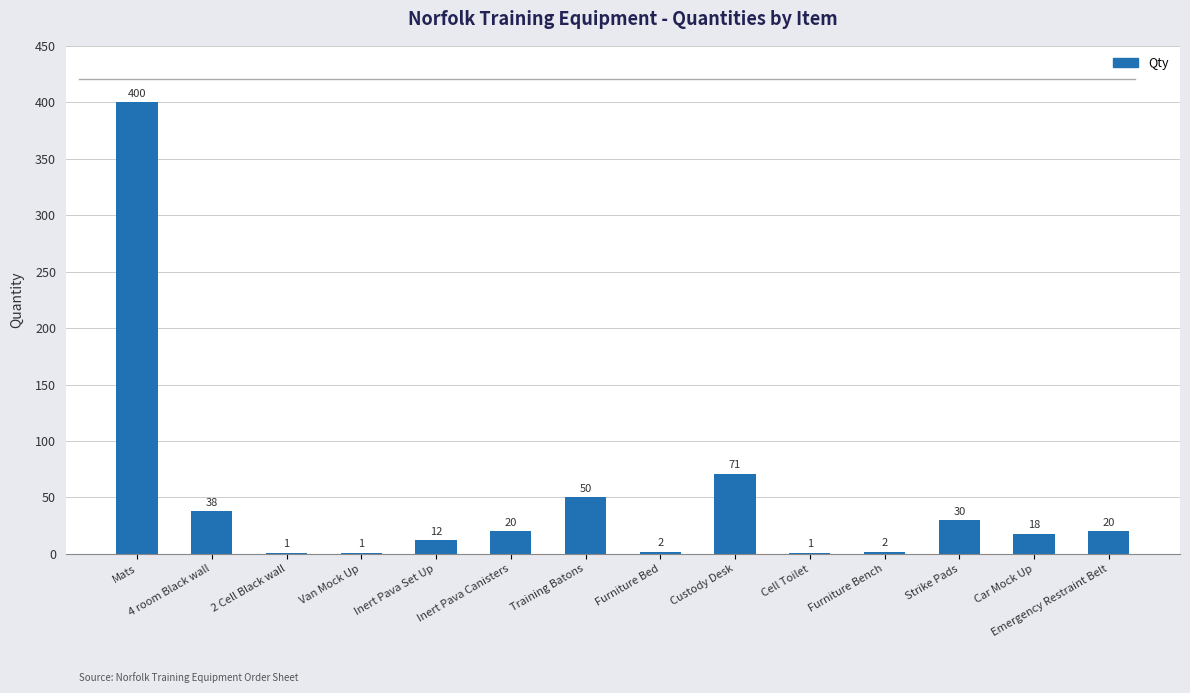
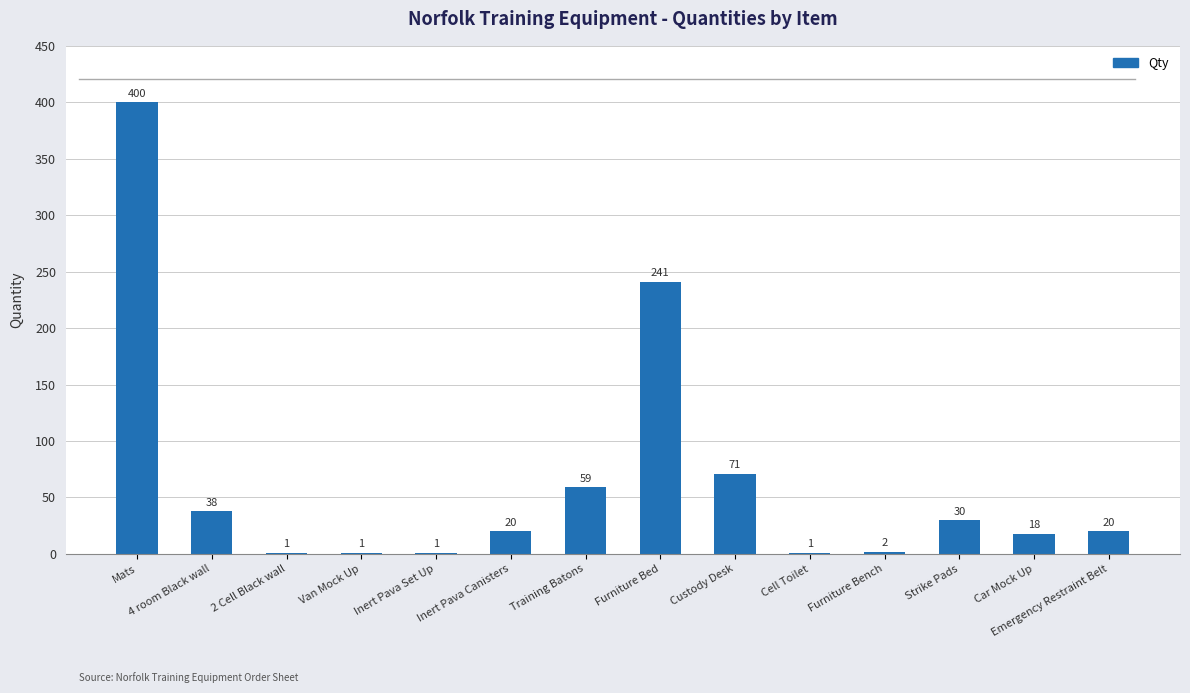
Inert Pava Set Up: 12 -> 1
Training Batons: 50 -> 59
Furniture Bed: 2 -> 241
